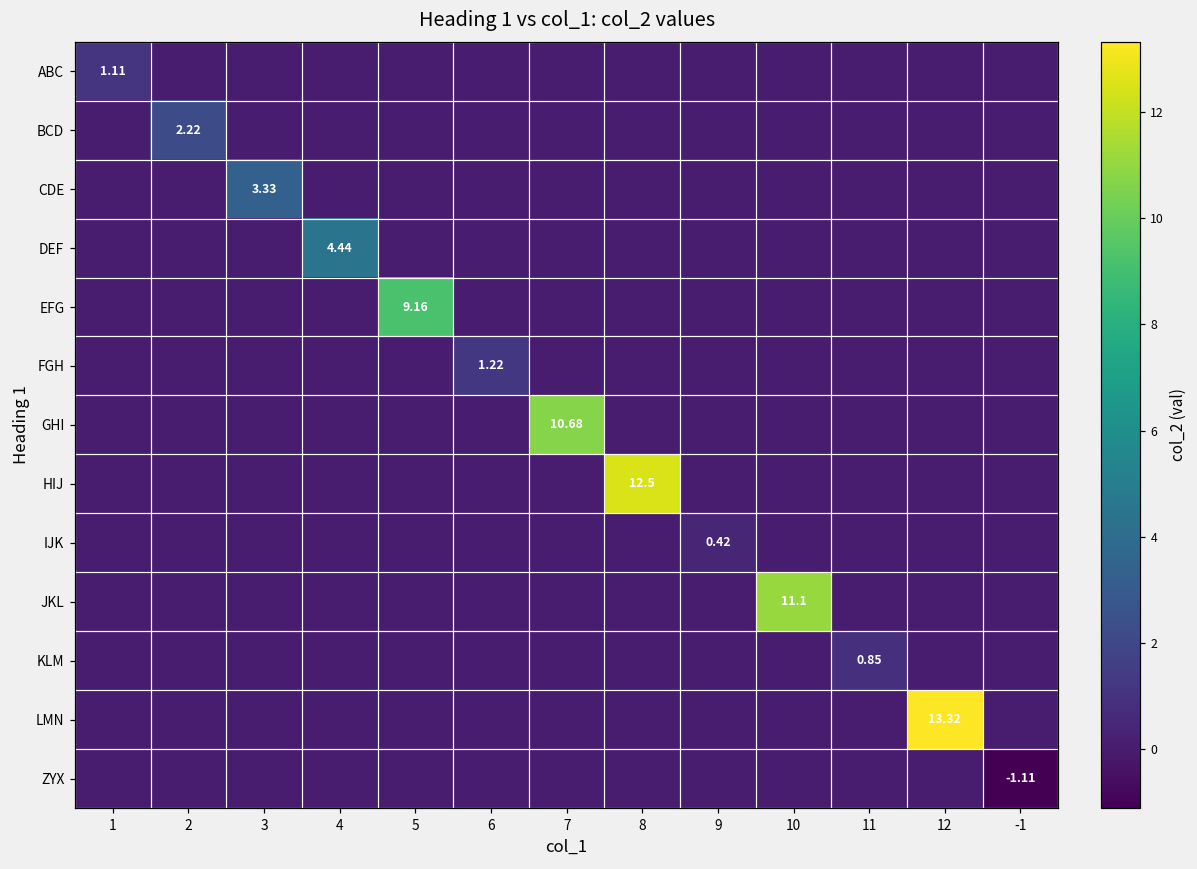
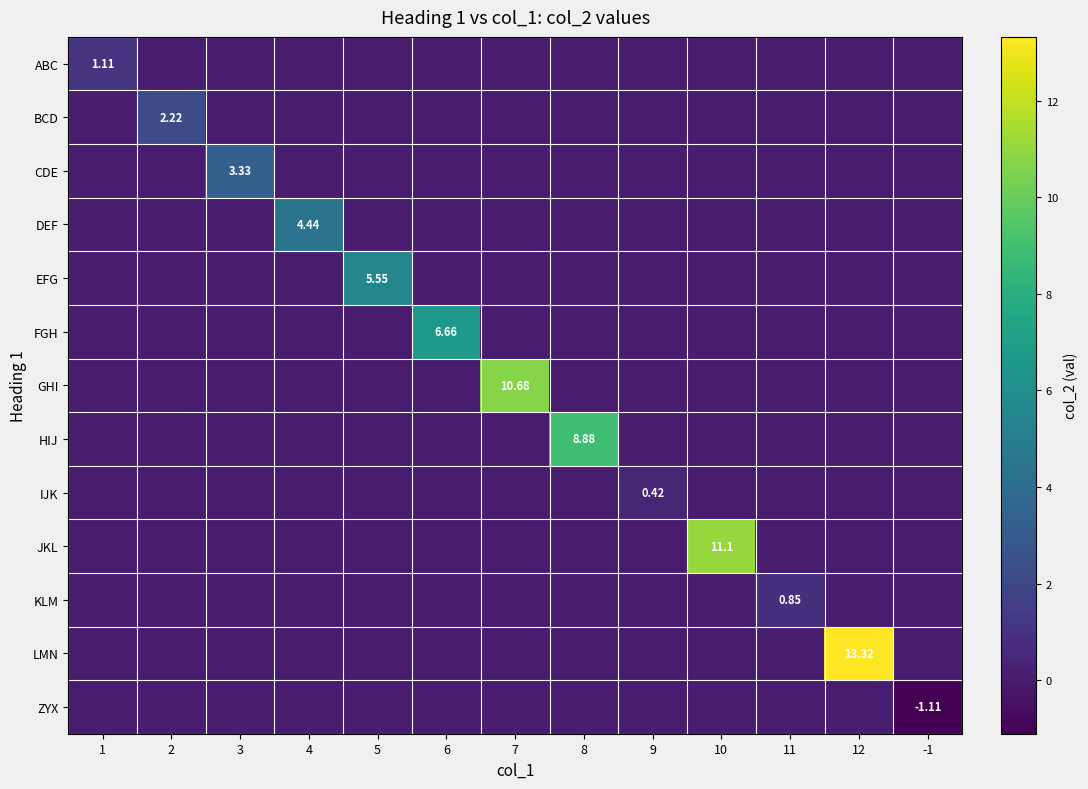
EFG, 5: 9.16 -> 5.55
FGH, 6: 1.22 -> 6.66
HIJ, 8: 12.5 -> 8.88
